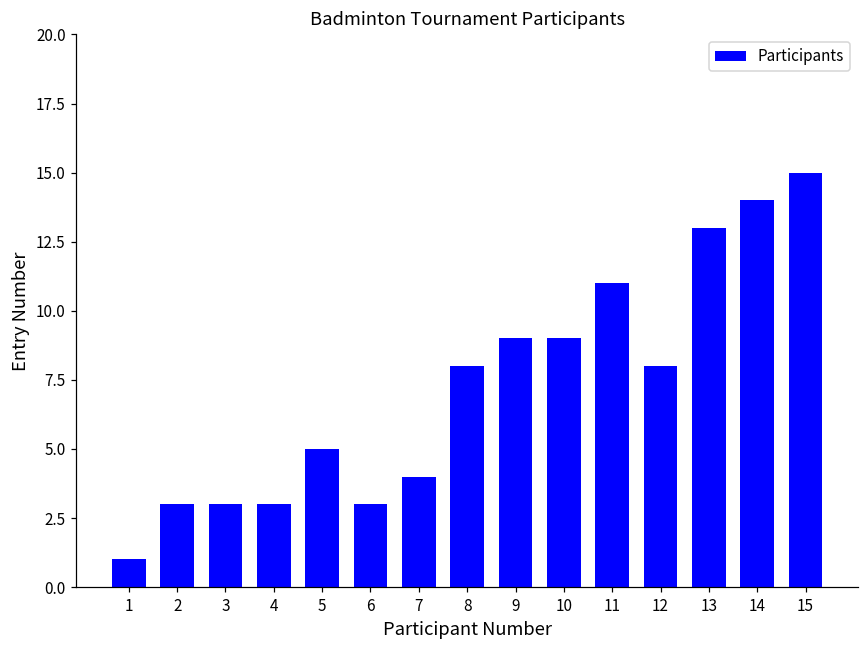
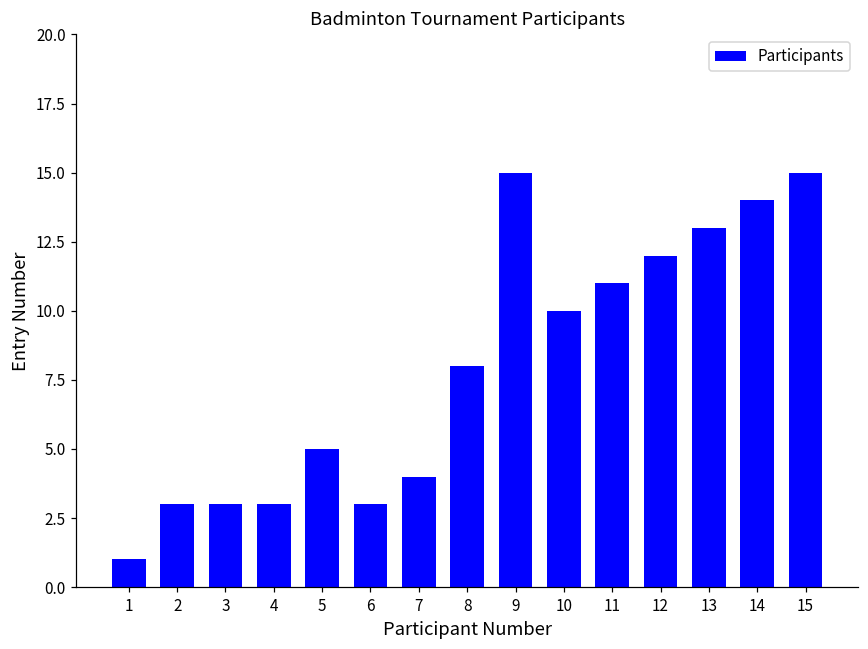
9: 9 -> 15
10: 9 -> 10
12: 8 -> 12
